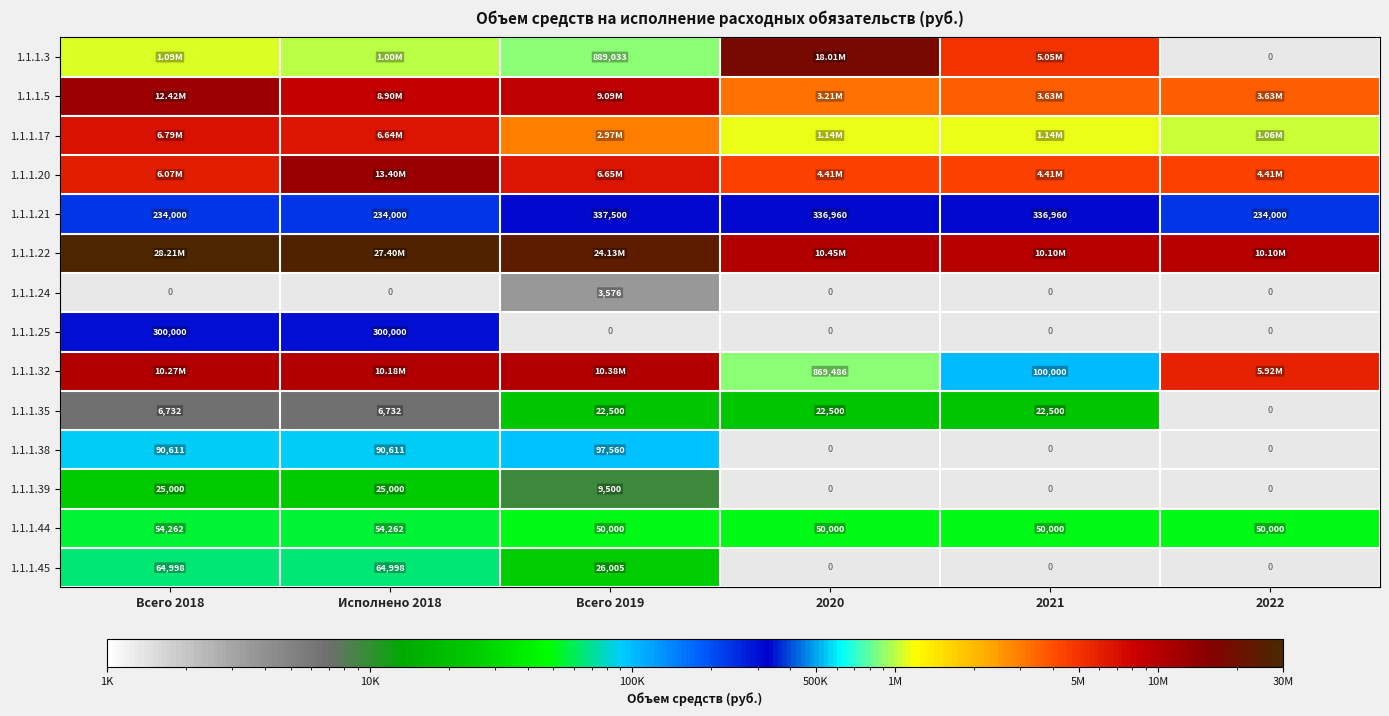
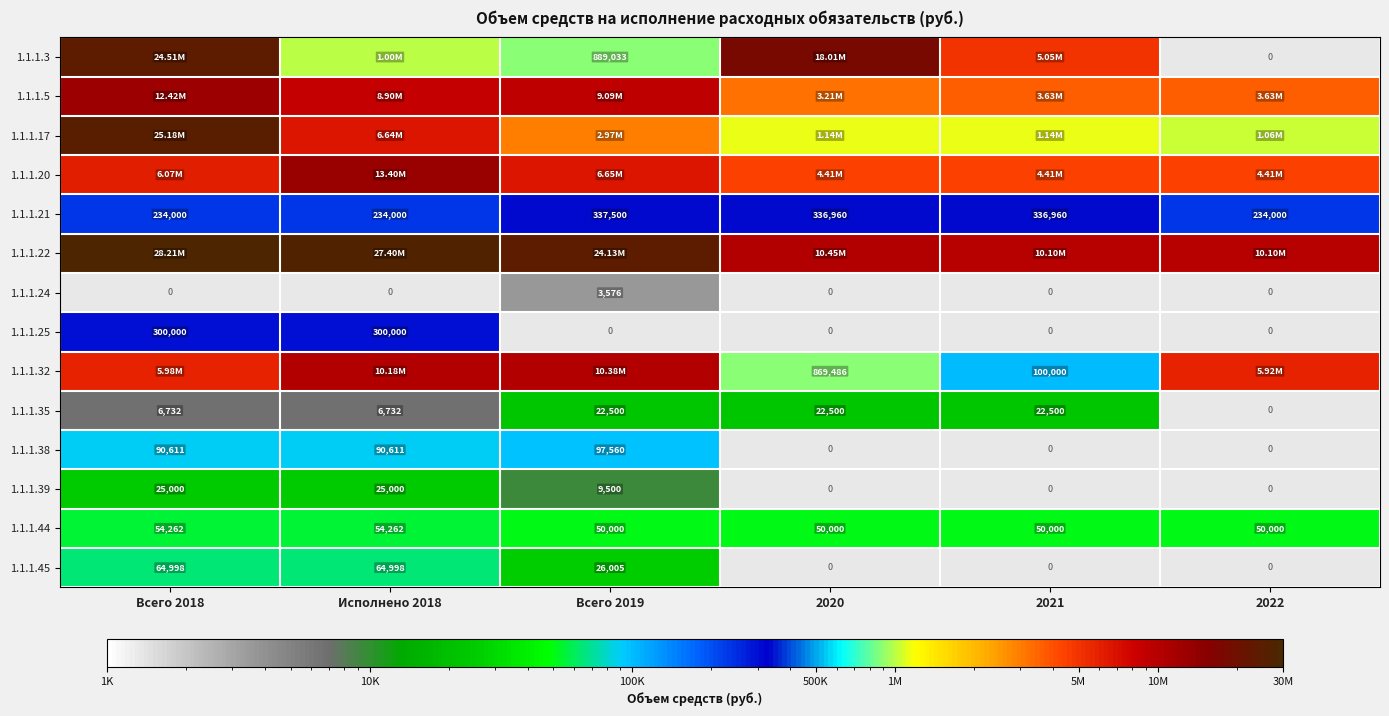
1.1.1.3, Всего 2018: 1.09M -> 24.51M
1.1.1.17, Всего 2018: 6.79M -> 25.18M
1.1.1.32, Всего 2018: 10.27M -> 5.98M
